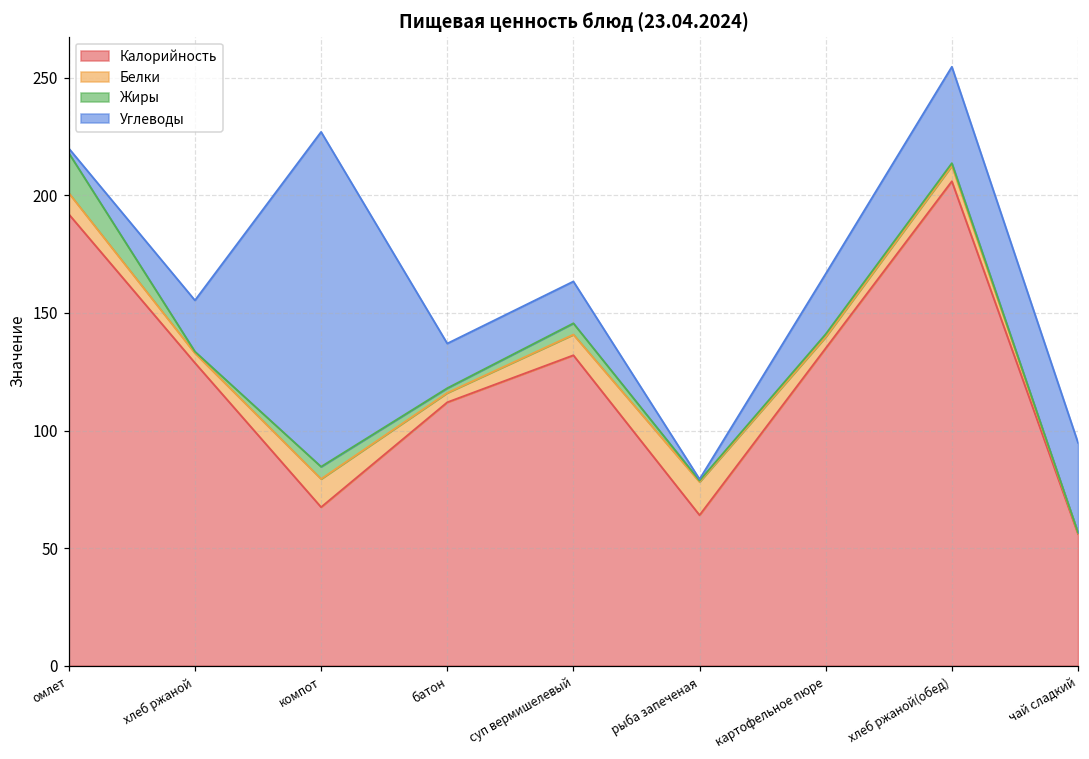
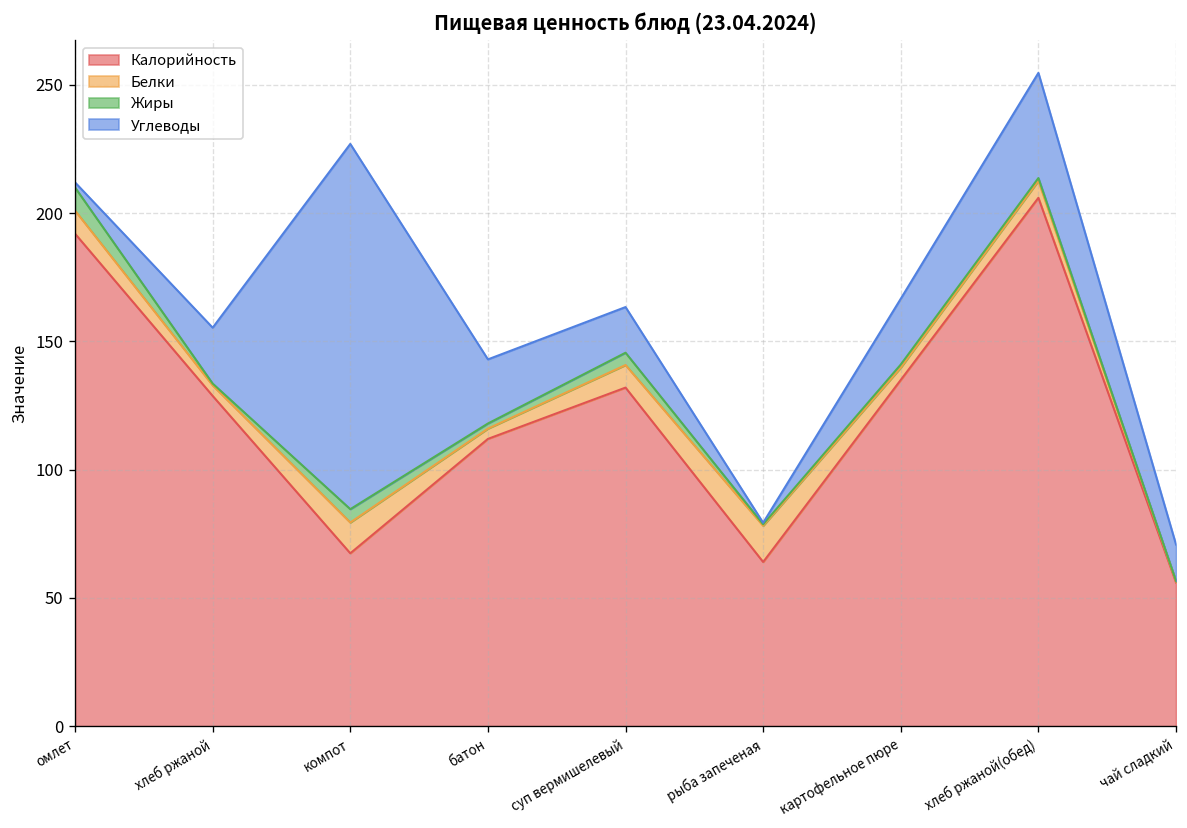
Жиры, омлет: 17 -> 9
Углеводы, батон: 19 -> 25
Углеводы, чай сладкий: 38 -> 14
